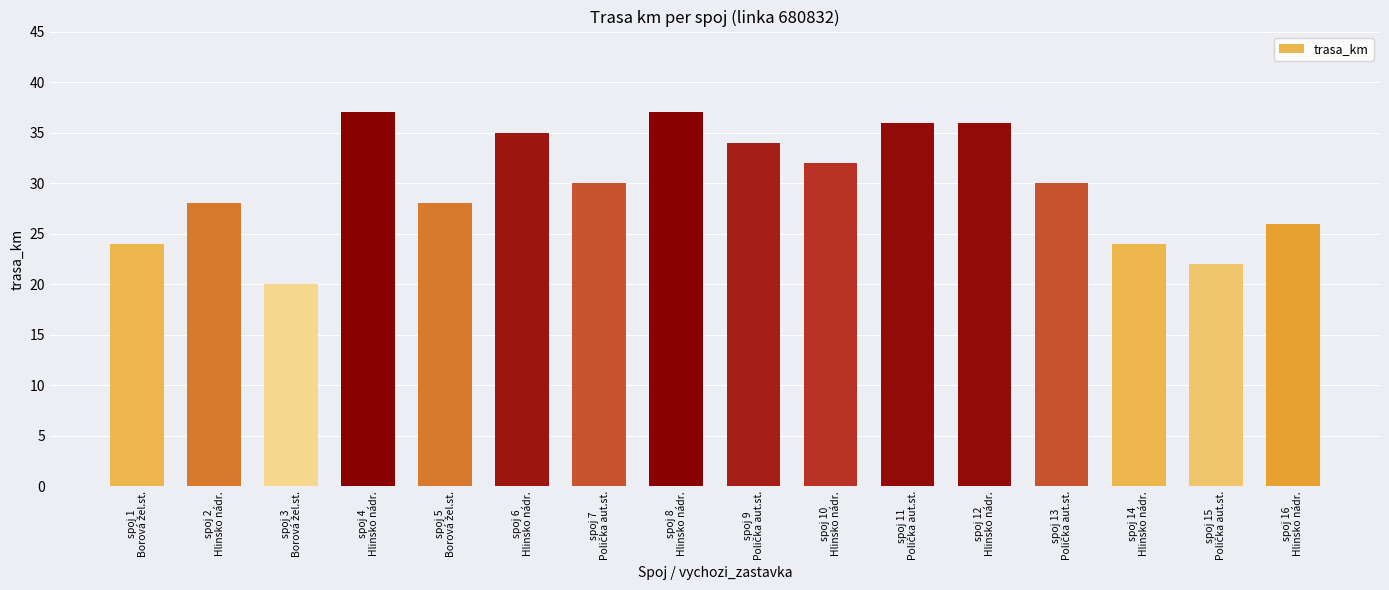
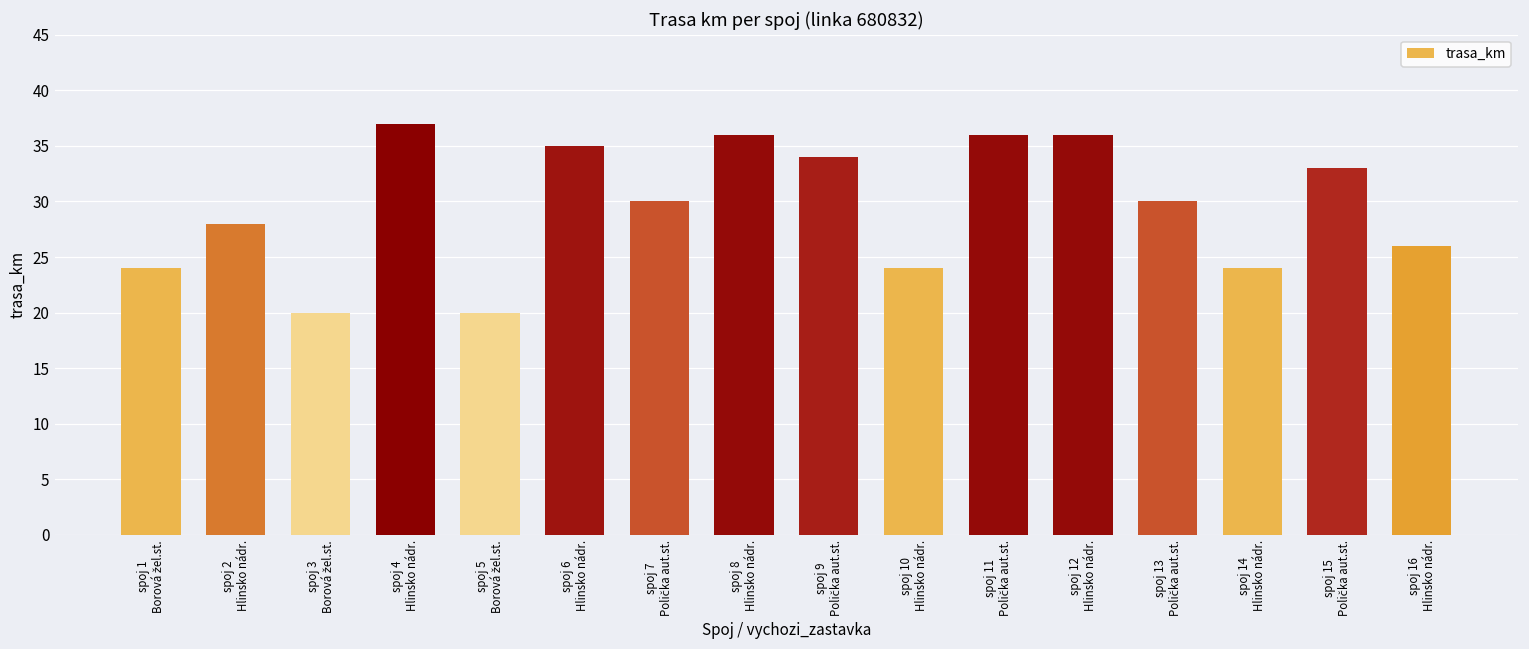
spoj 5 Borová žel.st.: 28 -> 20
spoj 8 Hlinsko nádr.: 37 -> 36
spoj 10 Hlinsko nádr.: 32 -> 24
spoj 15 Polička aut.st.: 22 -> 33
